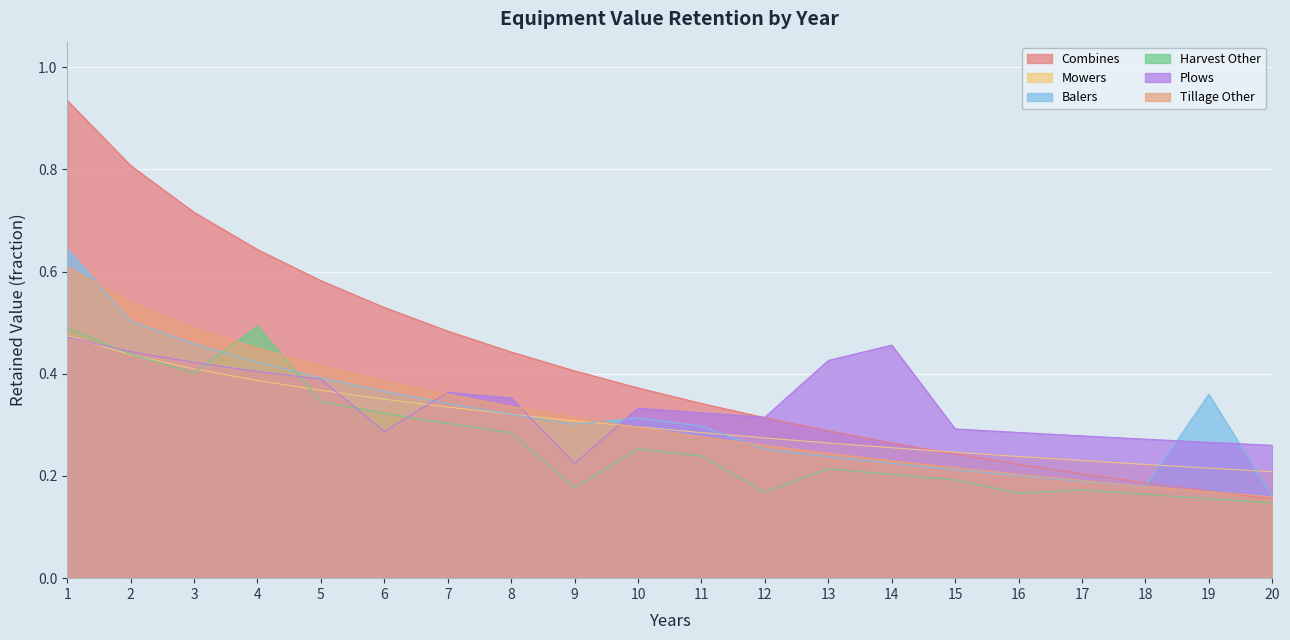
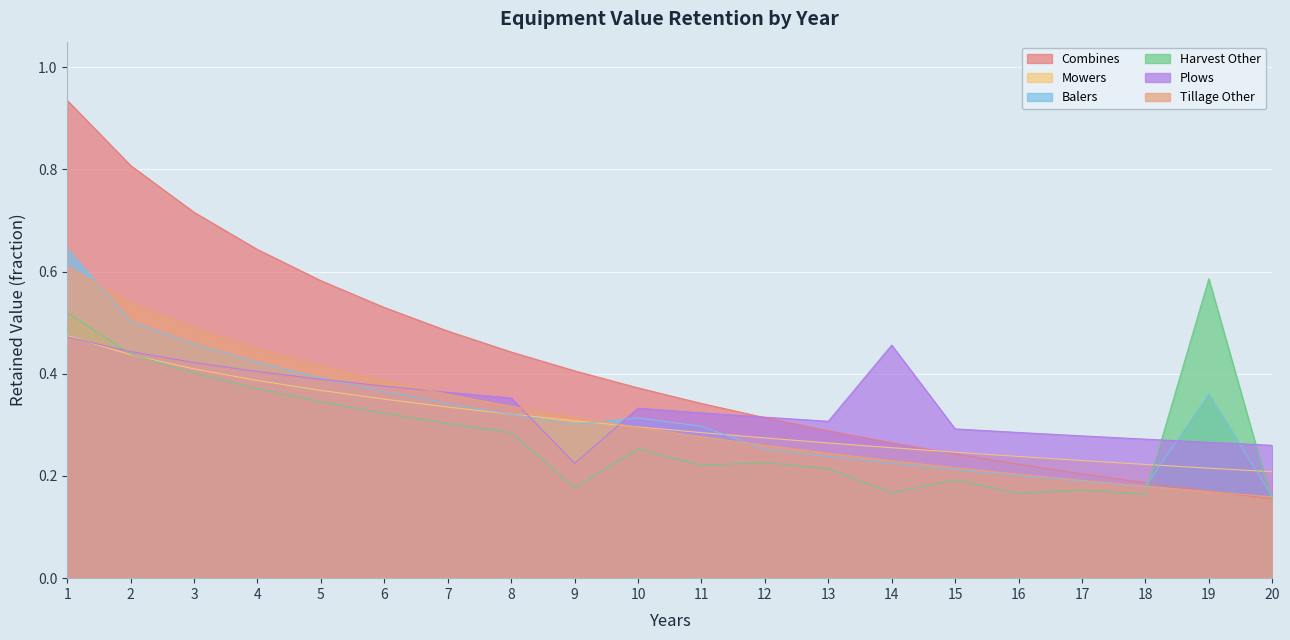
Harvest Other, 1: 0.49 -> 0.52
Harvest Other, 4: 0.49 -> 0.37
Plows, 6: 0.29 -> 0.38
Harvest Other, 11: 0.24 -> 0.22
Harvest Other, 12: 0.17 -> 0.23
Plows, 13: 0.43 -> 0.31
Harvest Other, 14: 0.20 -> 0.17
Harvest Other, 19: 0.16 -> 0.59
